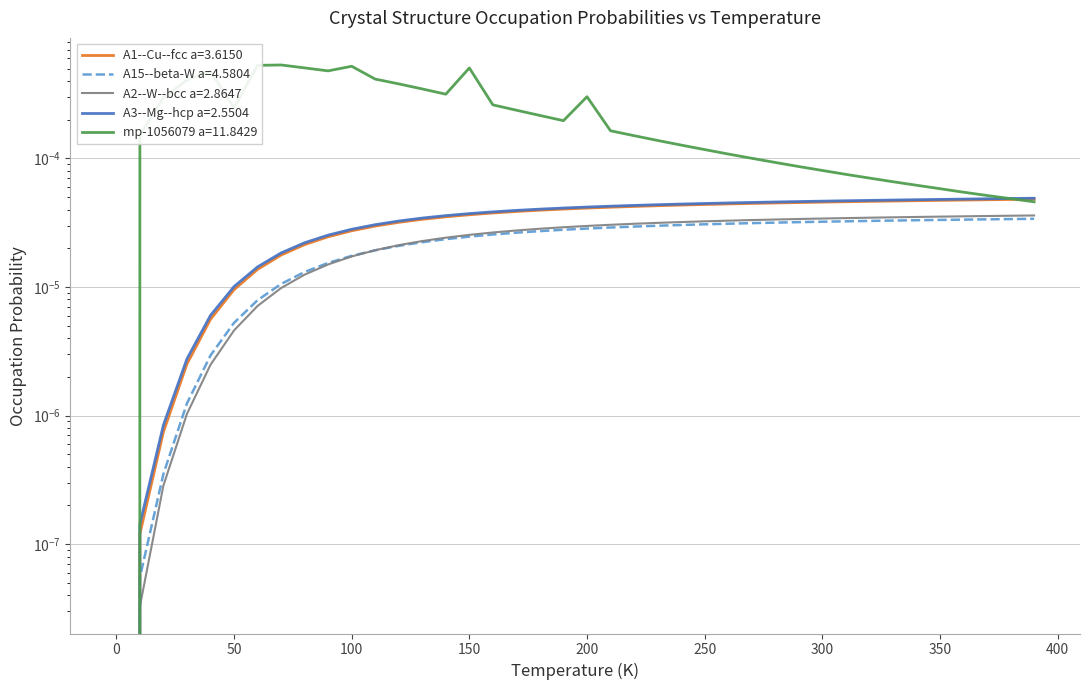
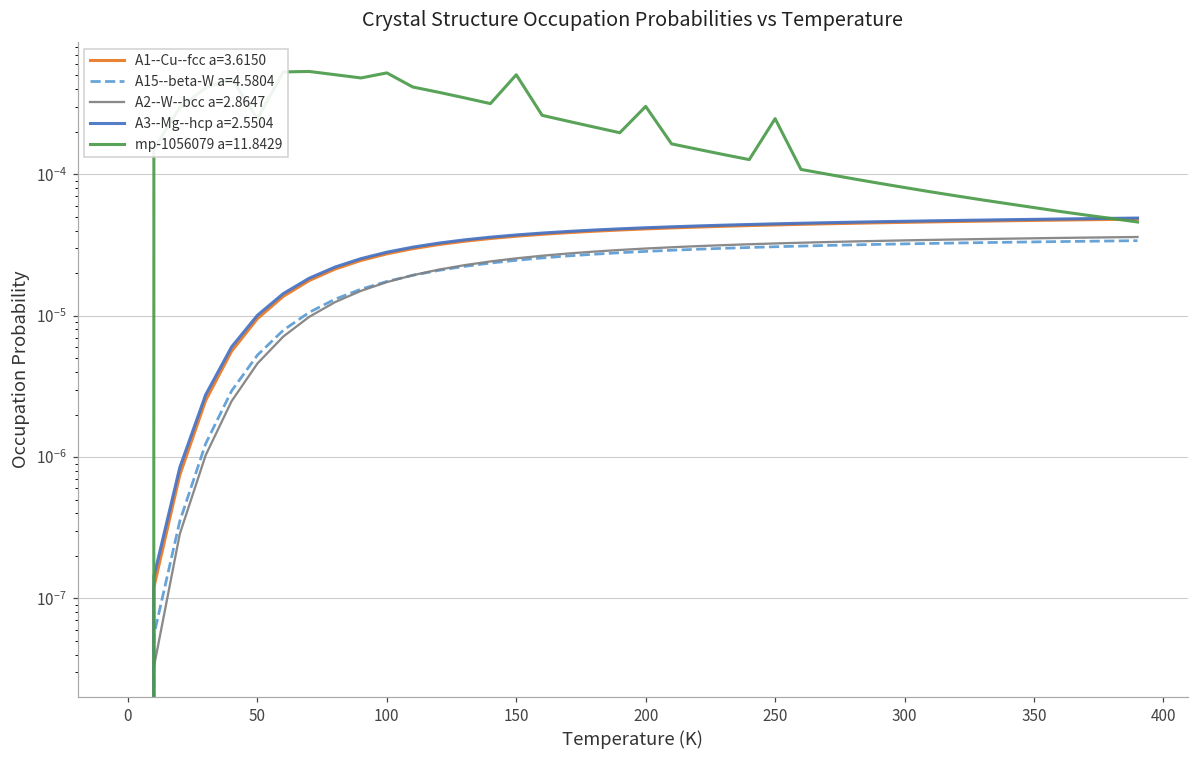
mp-1056079 a=11.8429, 250: 0.00012 -> 0.00025
